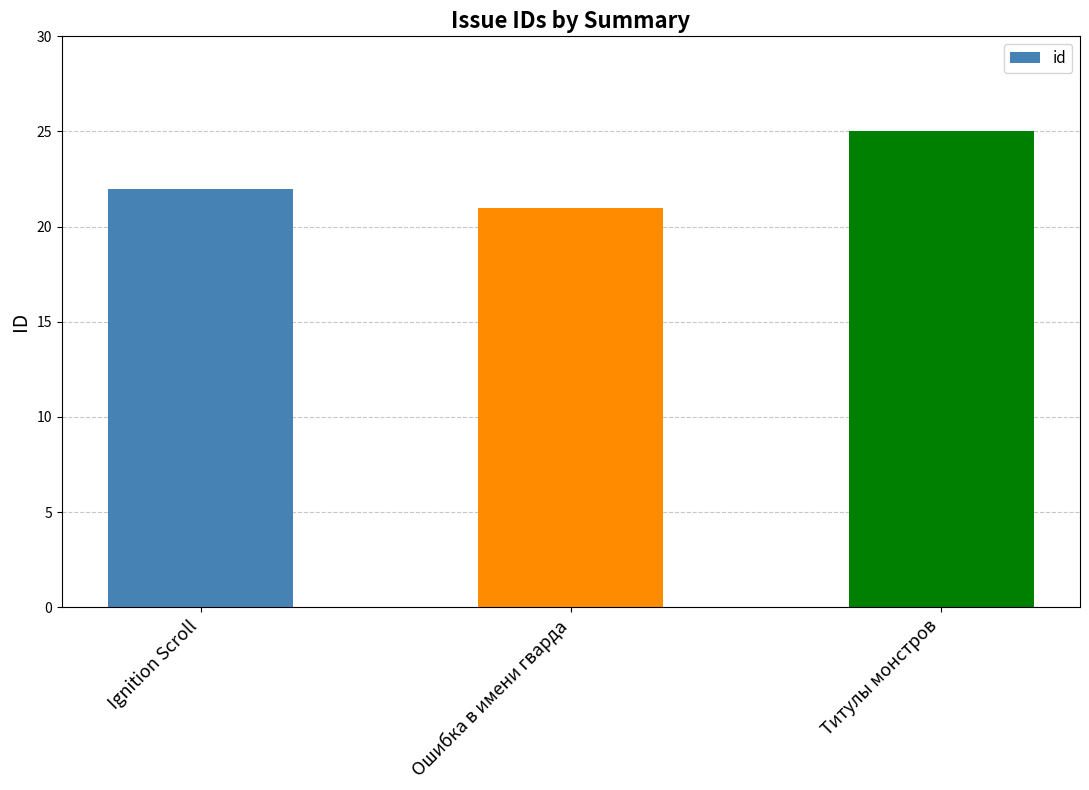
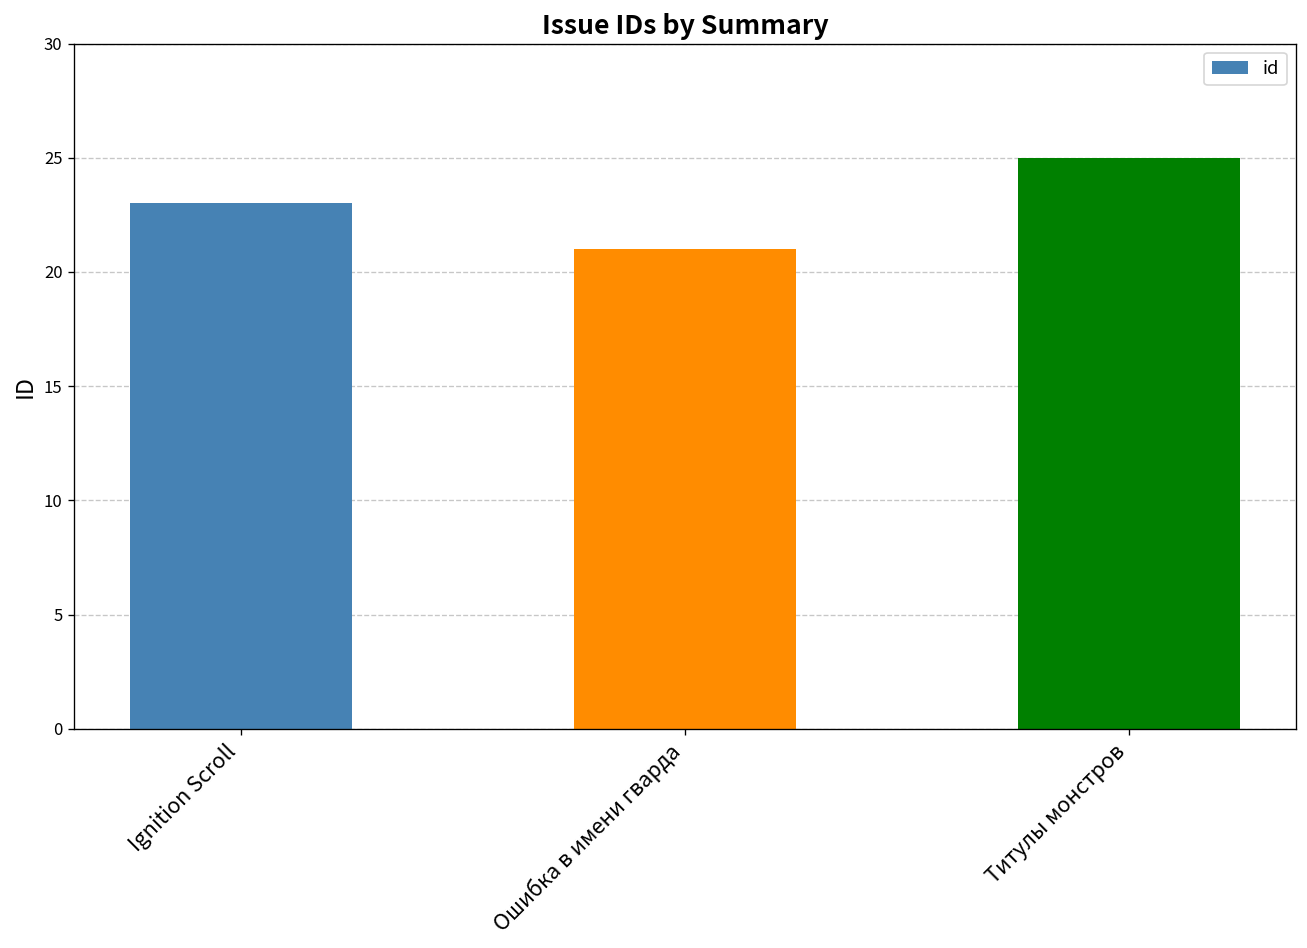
Ignition Scroll: 22 -> 23
